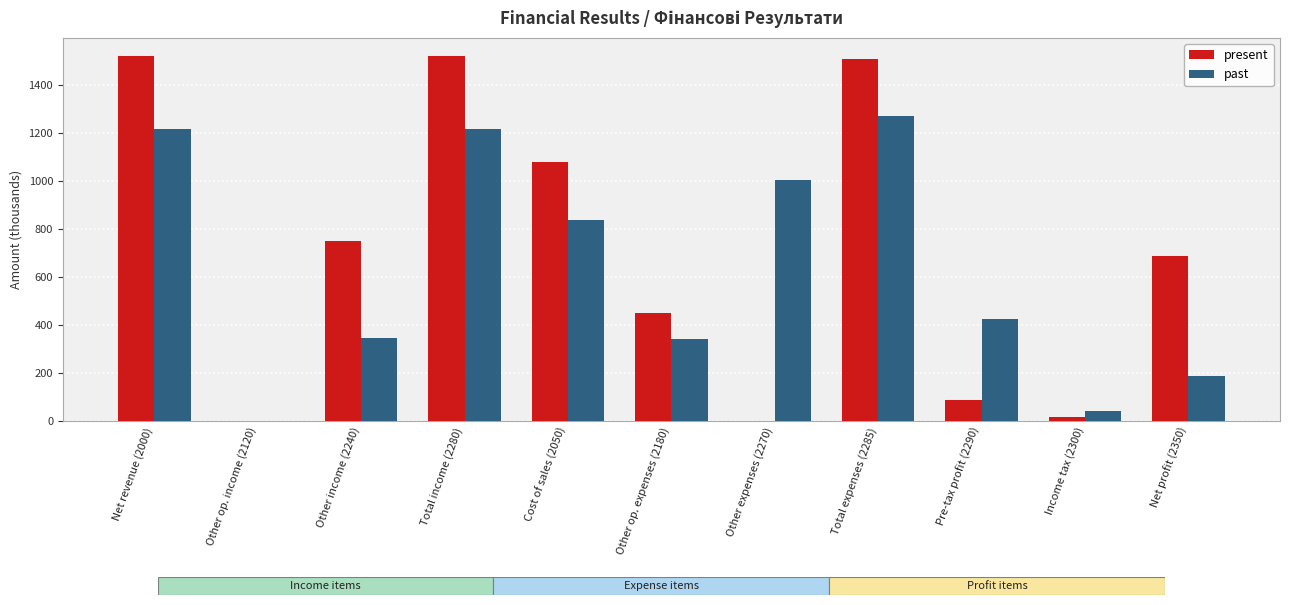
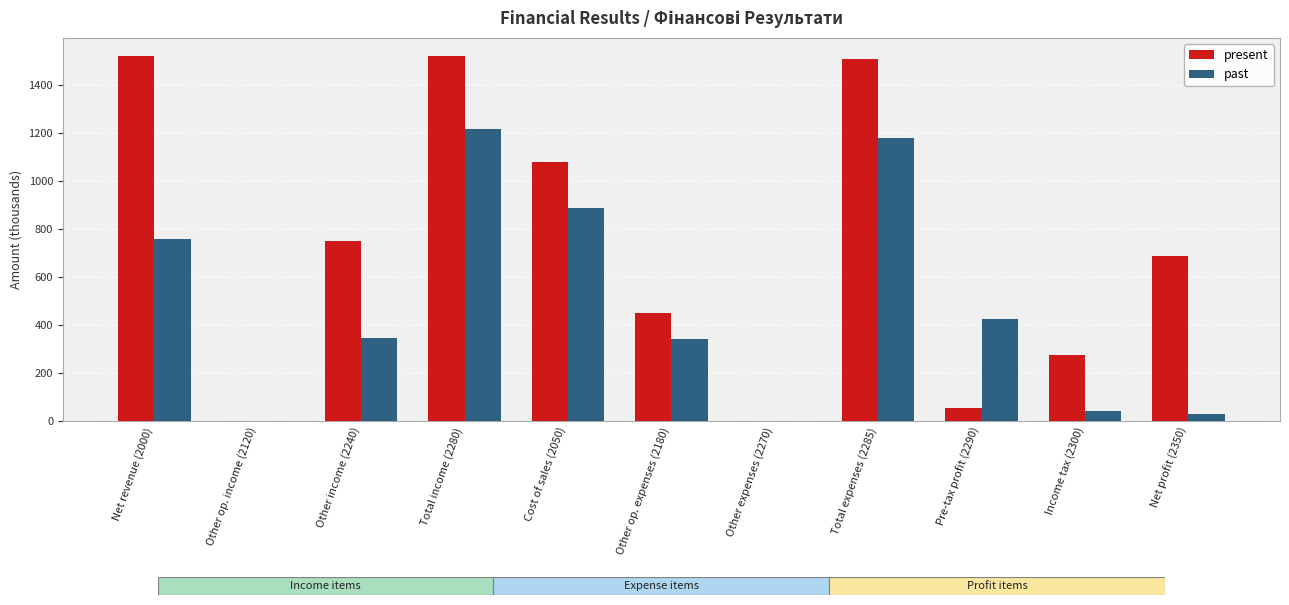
past, Net revenue (2000): 1210 -> 760
past, Cost of sales (2050): 840 -> 890
past, Other expenses (2270): 1010 -> 0
past, Total expenses (2285): 1270 -> 1180
present, Pre-tax profit (2290): 90 -> 60
present, Income tax (2300): 20 -> 270
past, Net profit (2350): 190 -> 30
